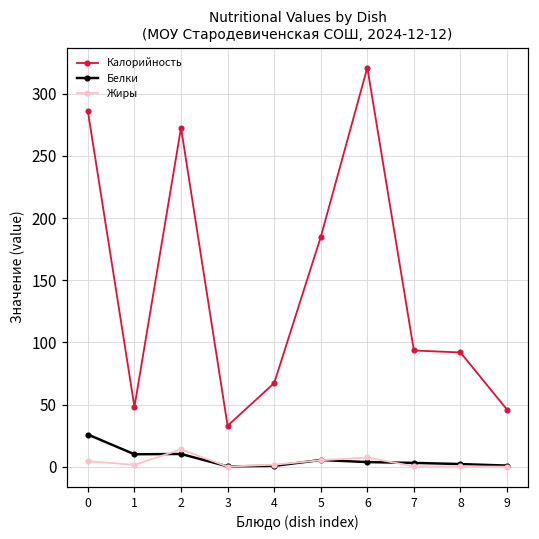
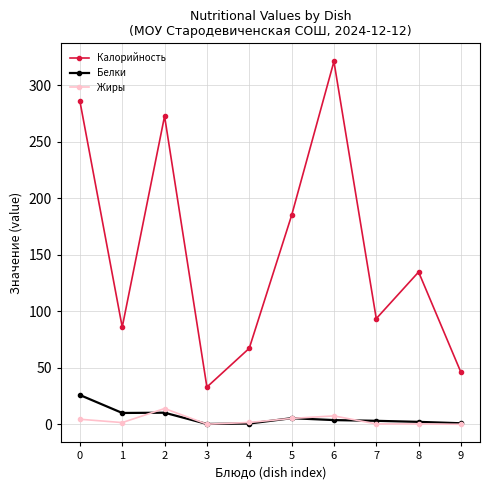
Калорийность, 1: 48 -> 86
Калорийность, 8: 92 -> 135
